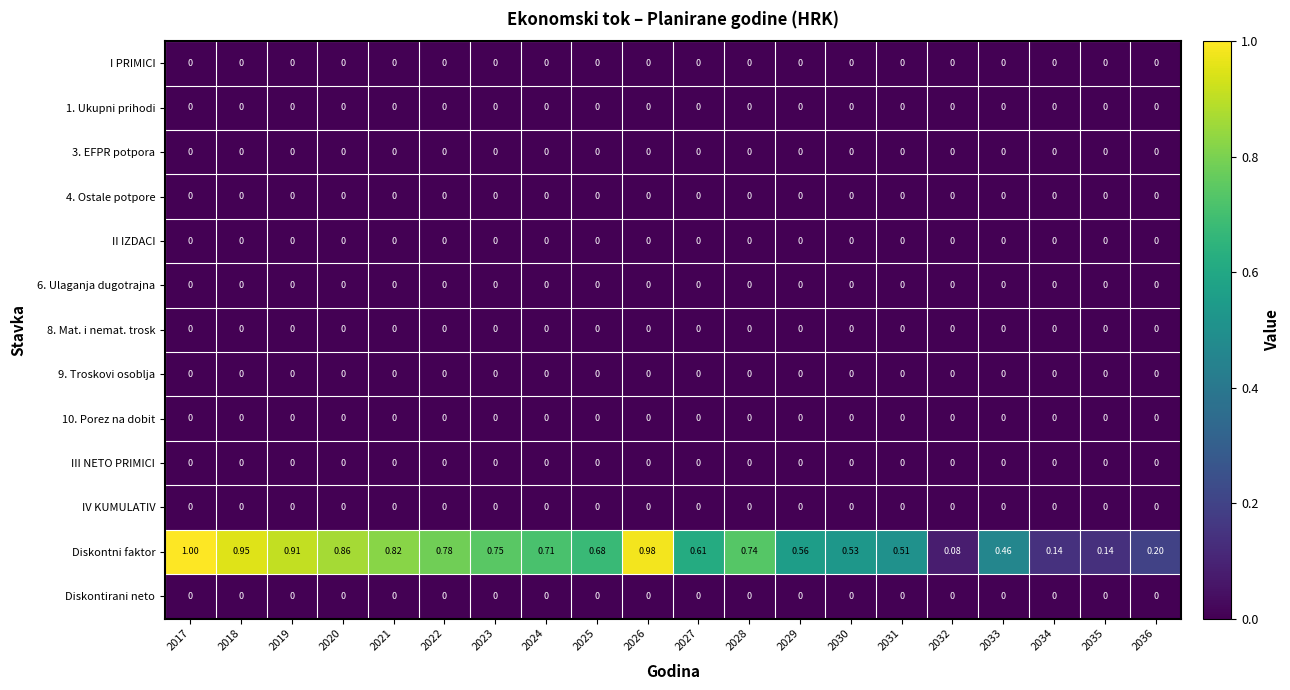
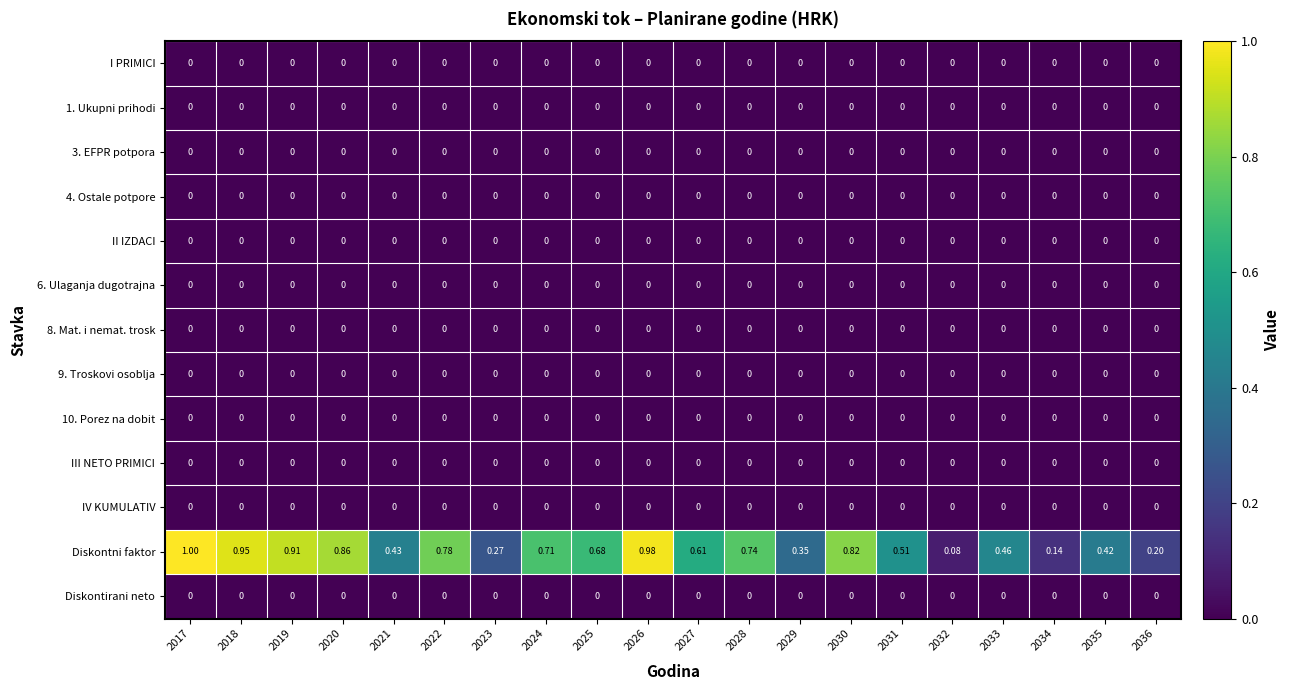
Diskontni faktor, 2021: 0.82 -> 0.43
Diskontni faktor, 2023: 0.75 -> 0.27
Diskontni faktor, 2029: 0.56 -> 0.35
Diskontni faktor, 2030: 0.53 -> 0.82
Diskontni faktor, 2035: 0.14 -> 0.42
